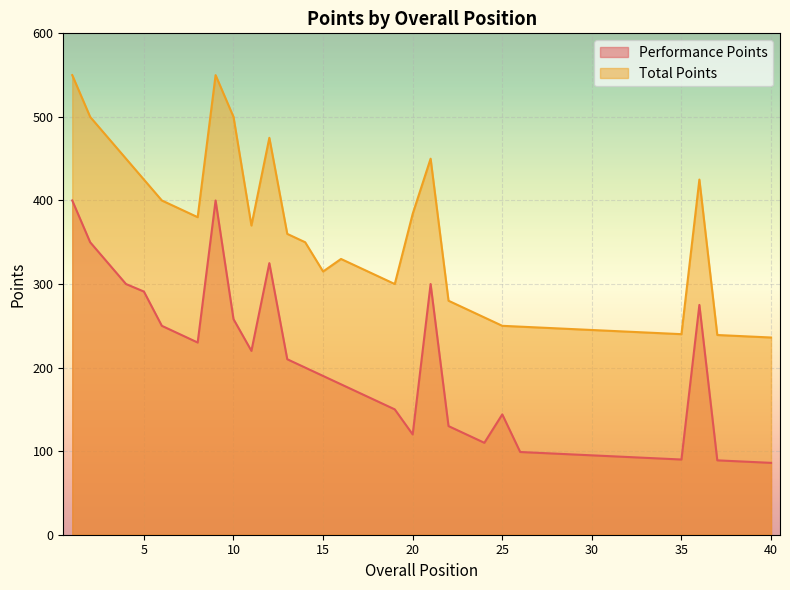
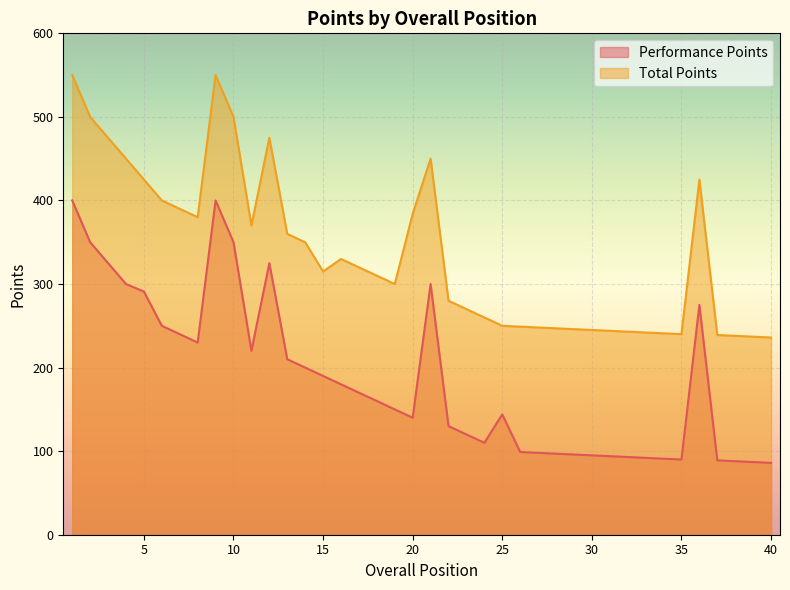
Performance Points, 10: 260 -> 350
Performance Points, 20: 120 -> 140
